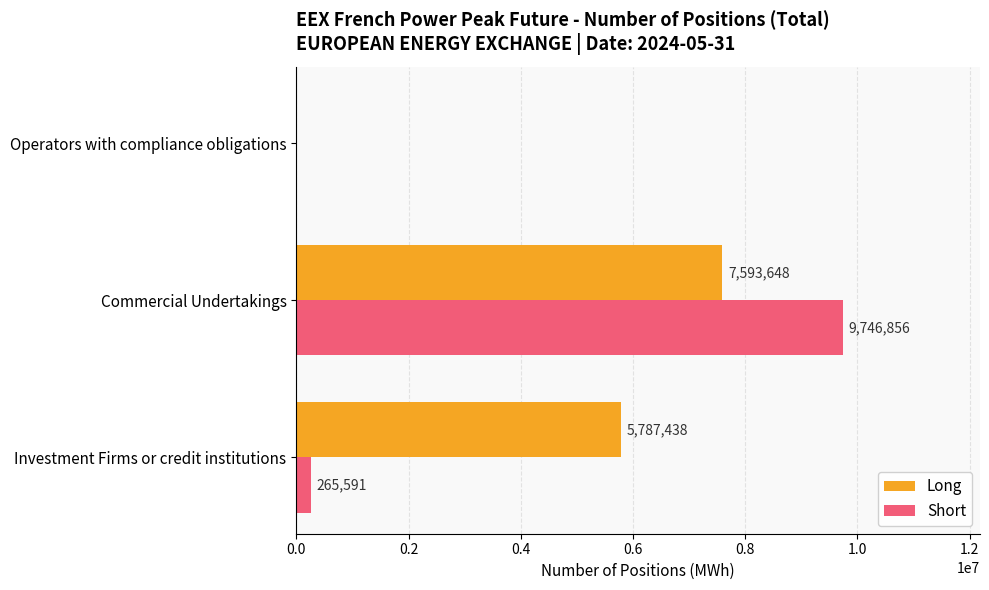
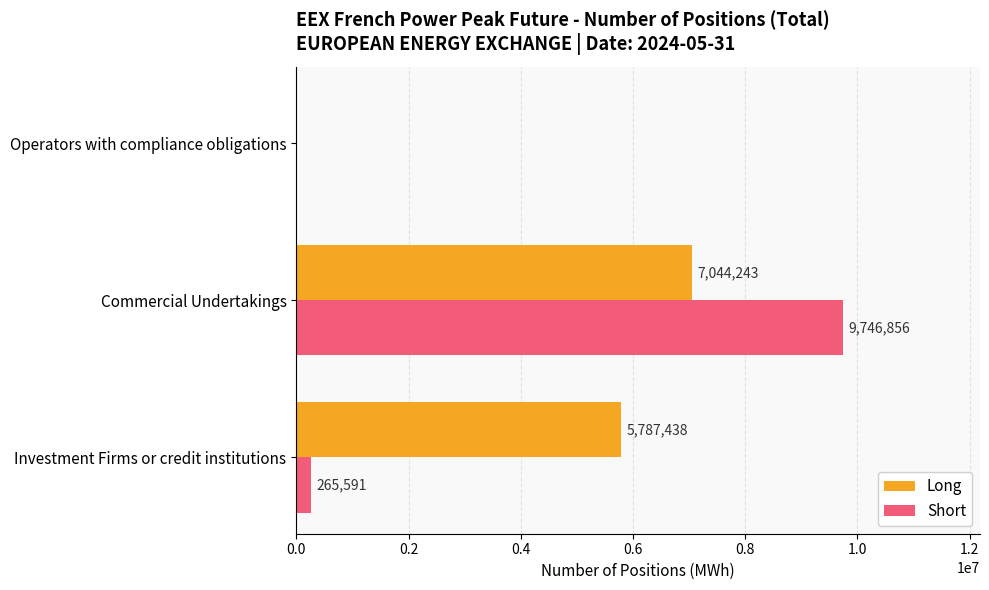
Long, Commercial Undertakings: 7,593,648 -> 7,044,243
